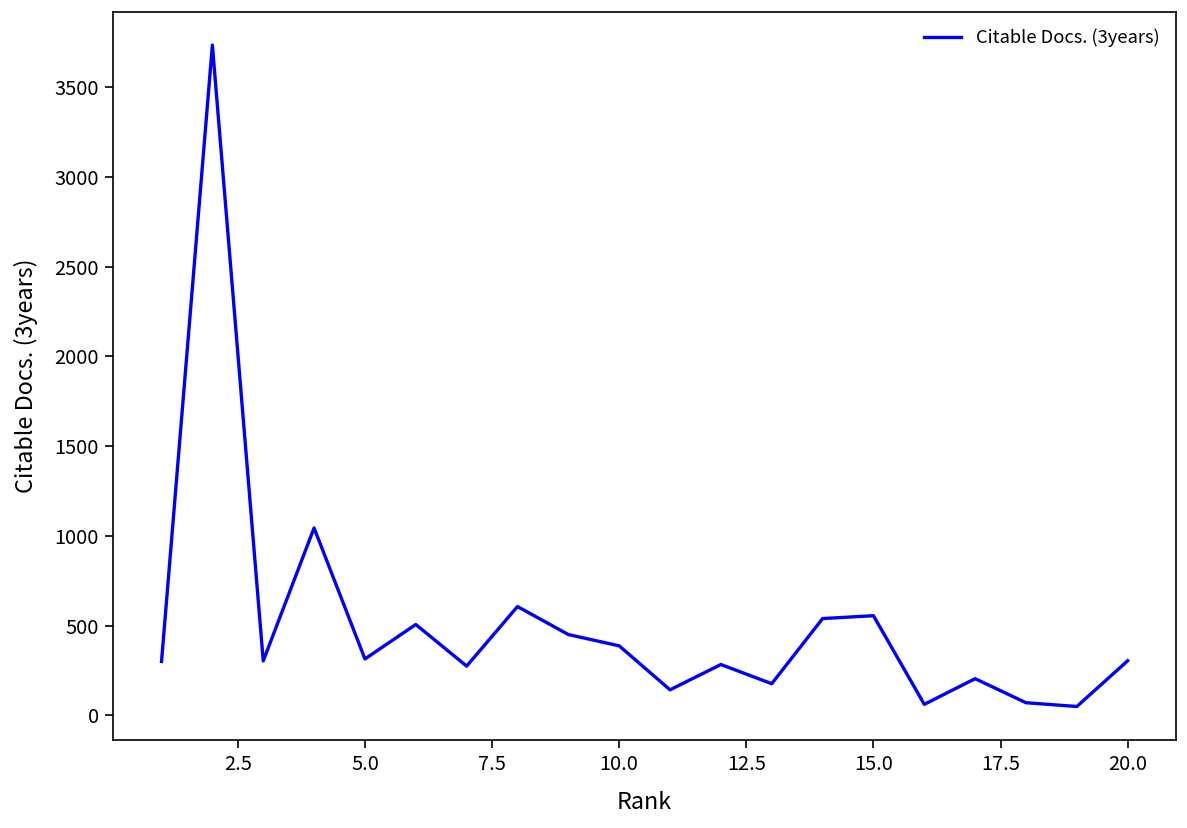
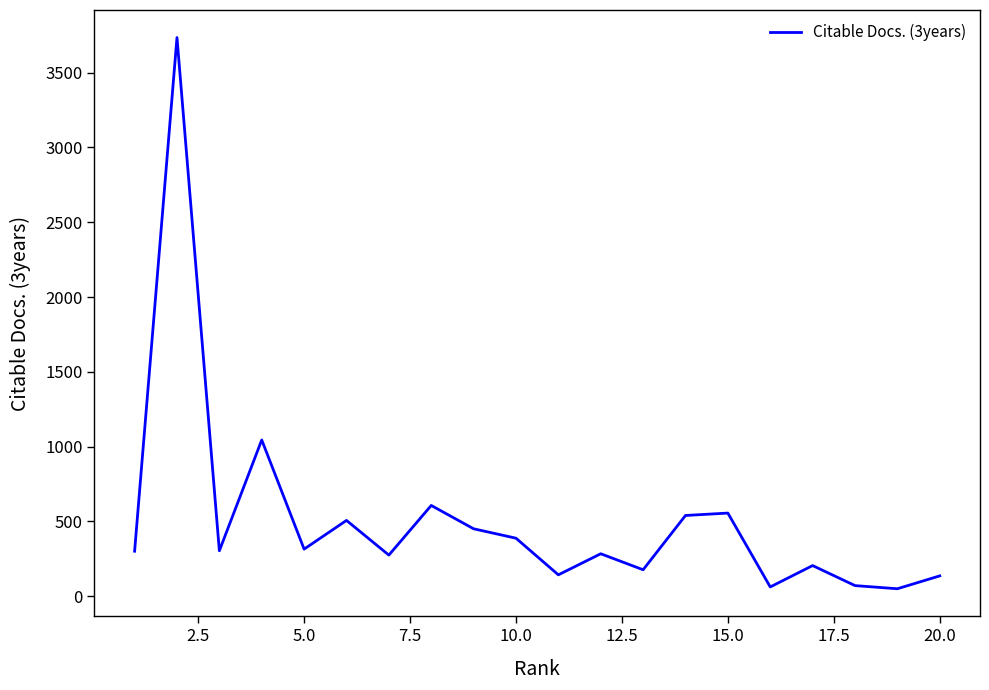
20.0: 300 -> 140
